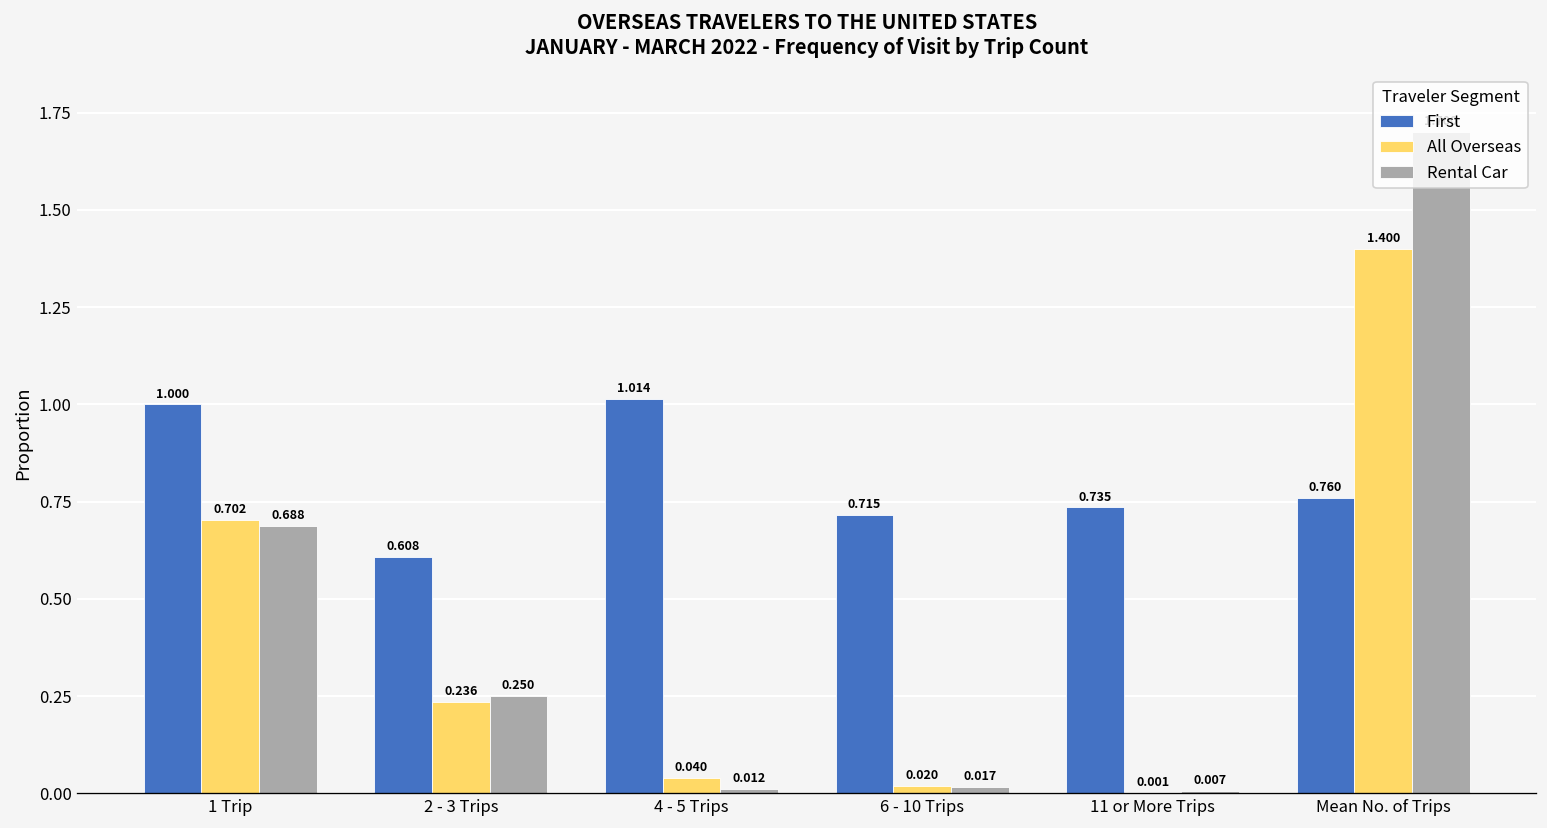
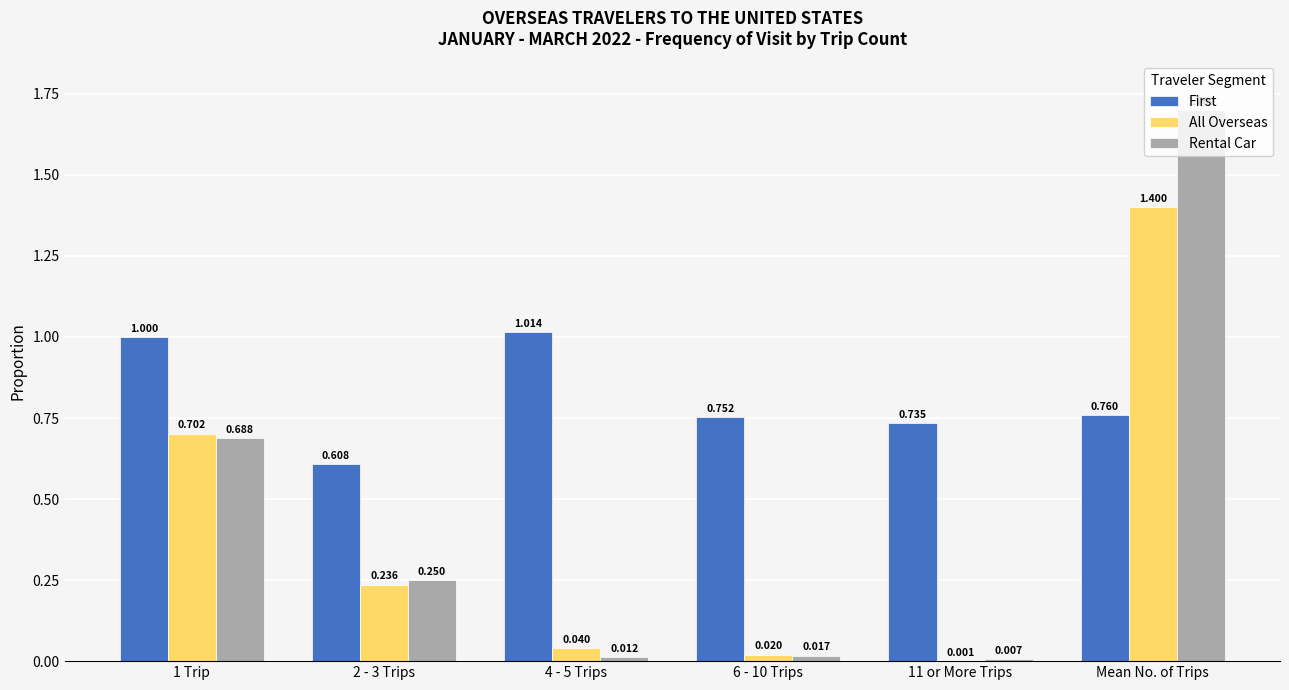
First, 6 - 10 Trips: 0.715 -> 0.752
